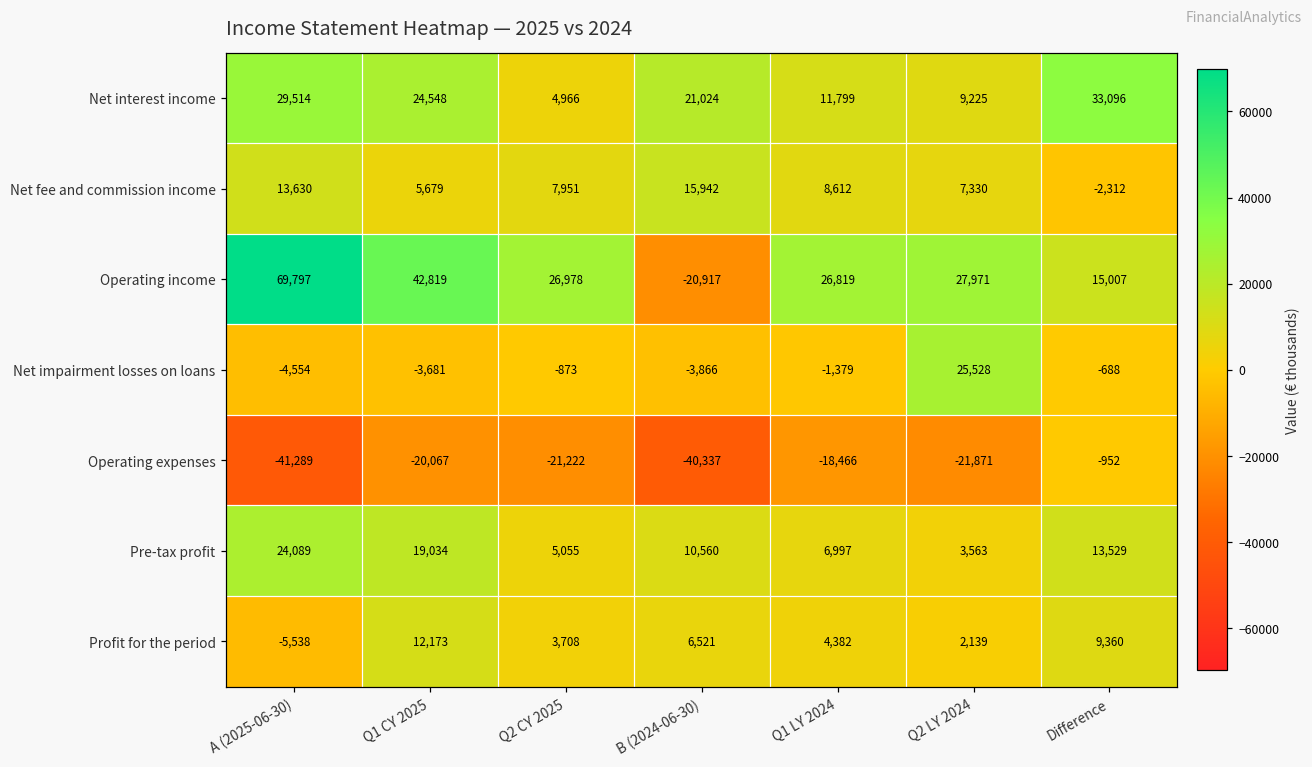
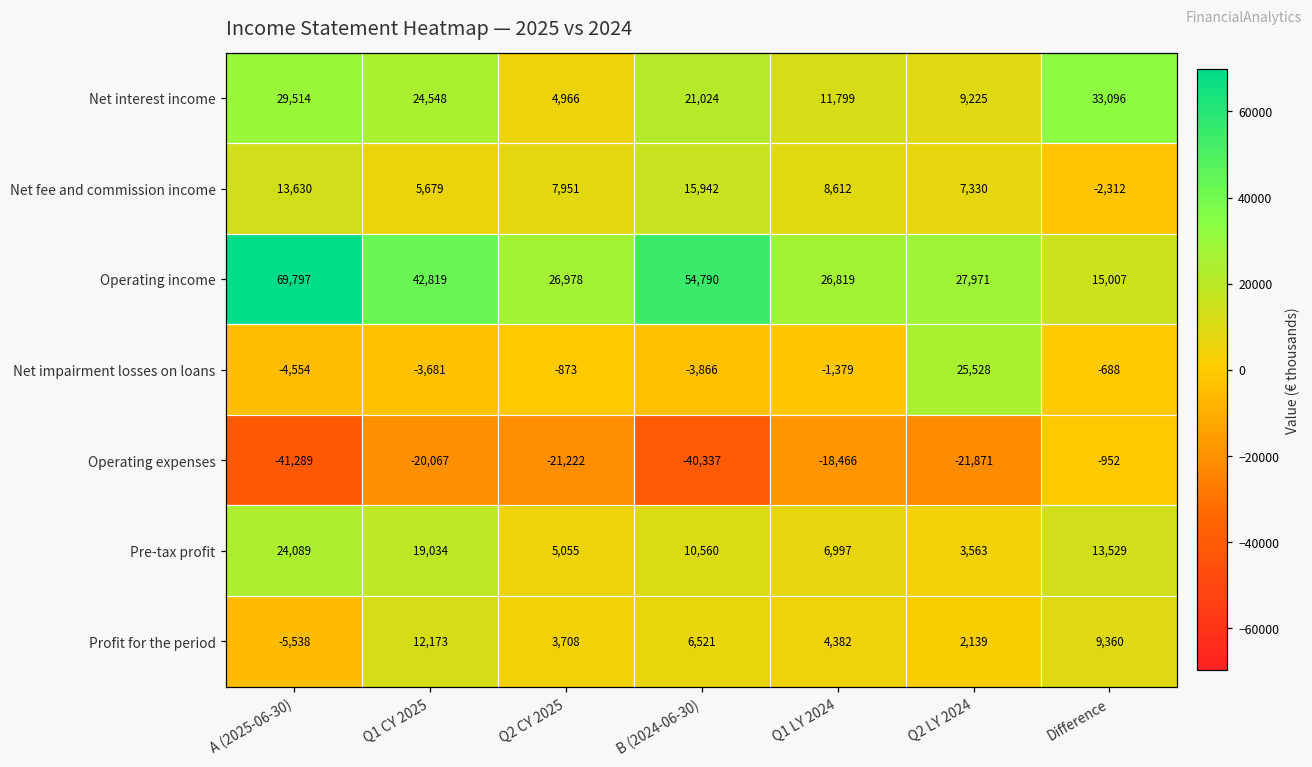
Operating income, B (2024-06-30): -20,917 -> 54,790
